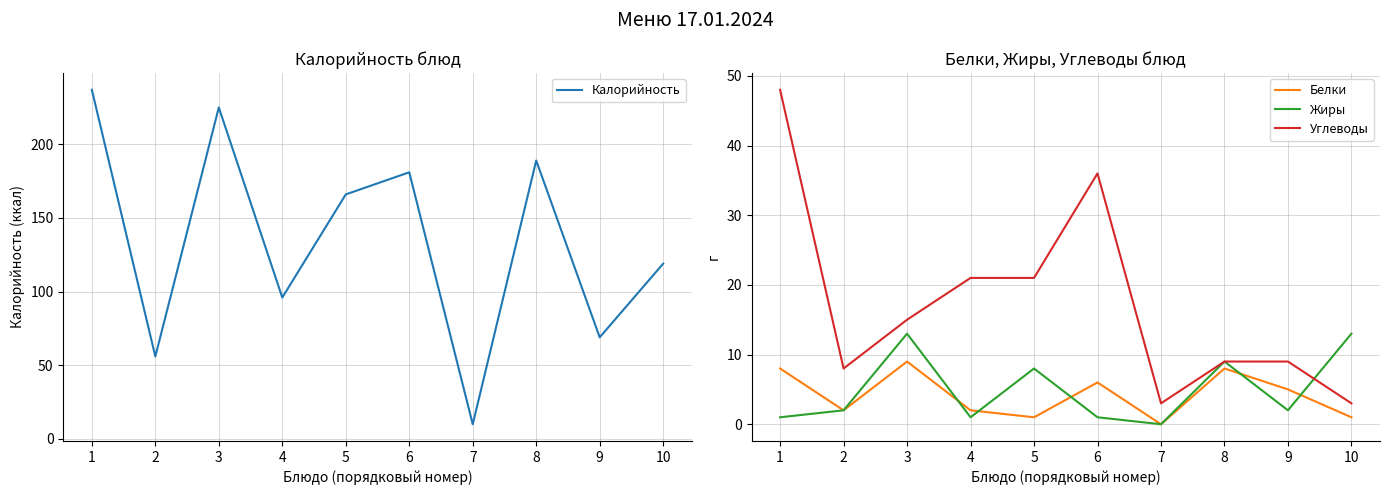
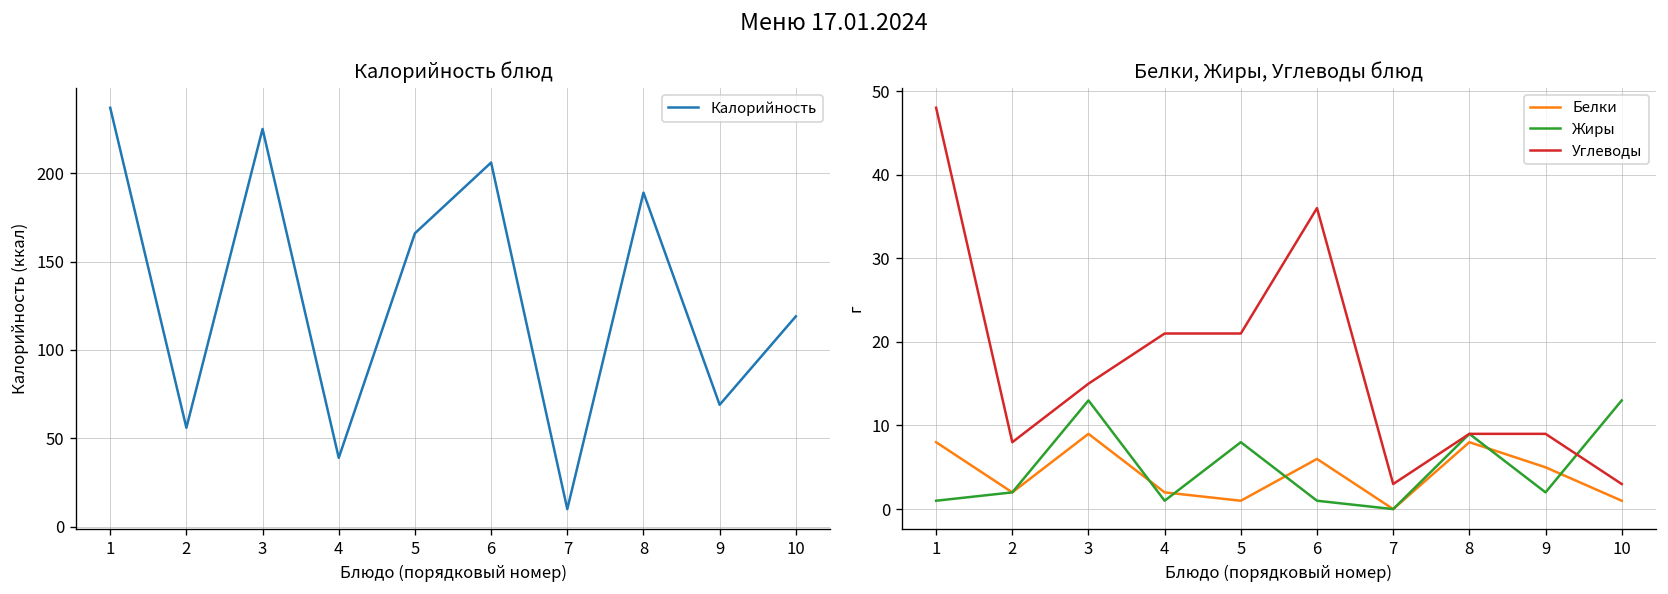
Калорийность блюд, 4: 96 -> 39
Калорийность блюд, 6: 181 -> 206
